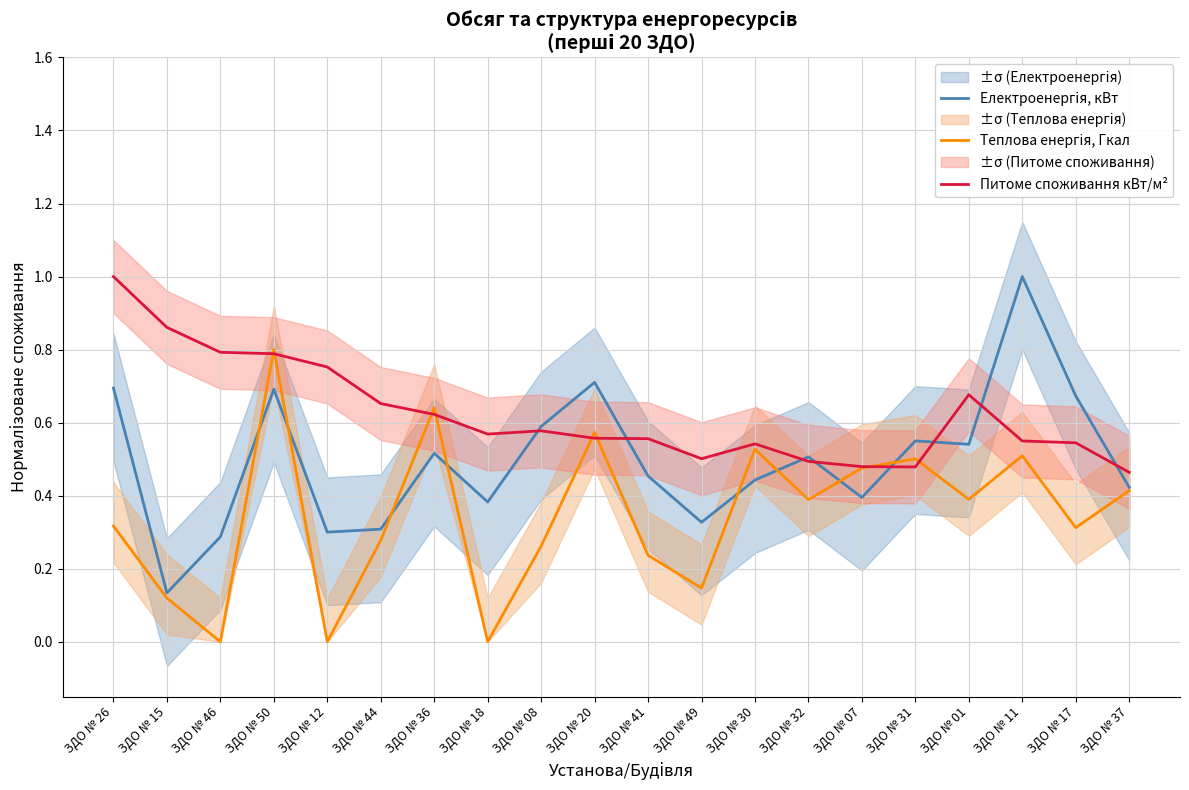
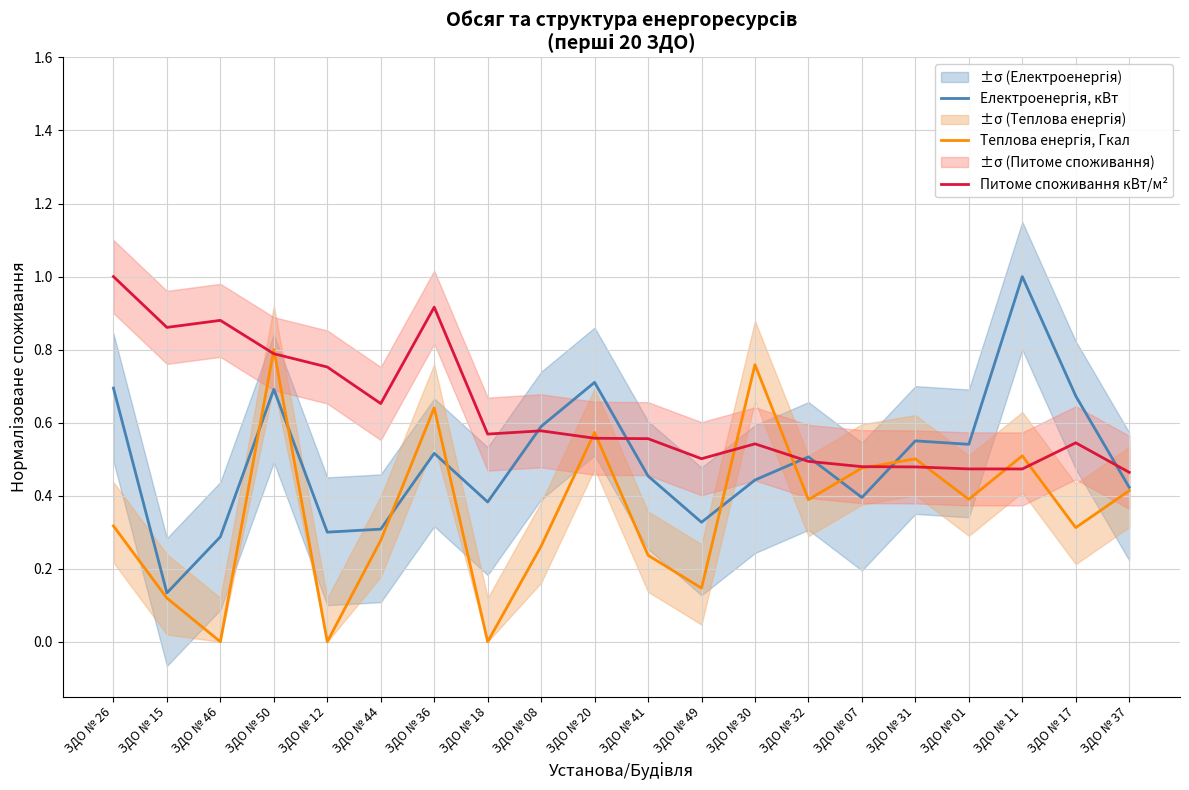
Питоме споживання кВт/м², ЗДО № 46: 0.79 -> 0.88
Питоме споживання кВт/м², ЗДО № 36: 0.62 -> 0.92
Теплова енергія, Гкал, ЗДО № 30: 0.53 -> 0.76
Питоме споживання кВт/м², ЗДО № 01: 0.68 -> 0.47
Питоме споживання кВт/м², ЗДО № 11: 0.55 -> 0.47
